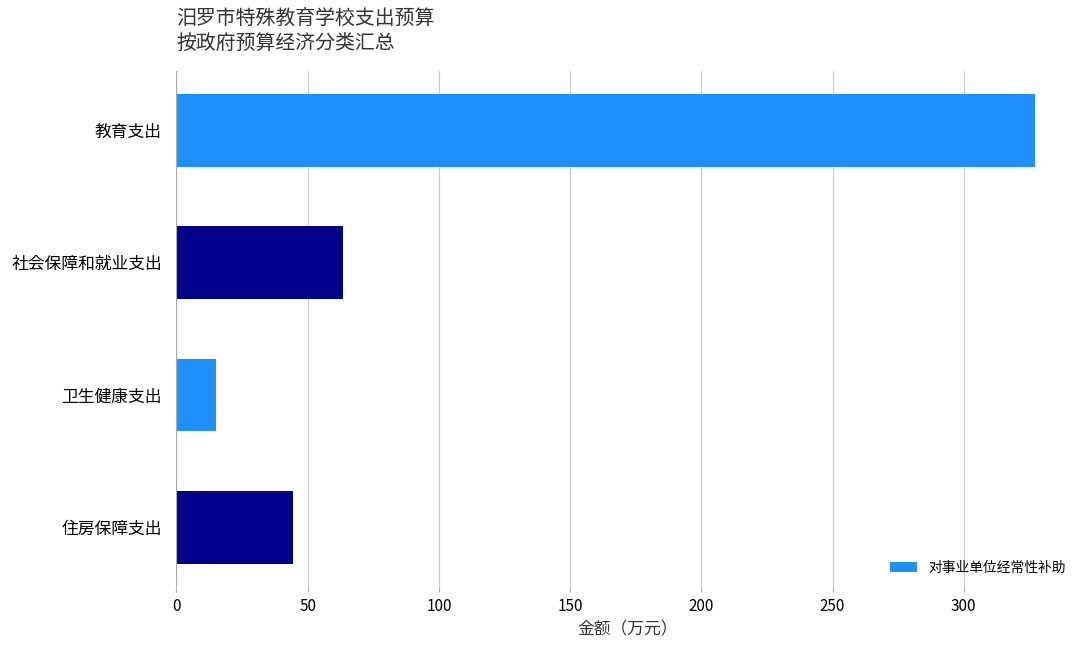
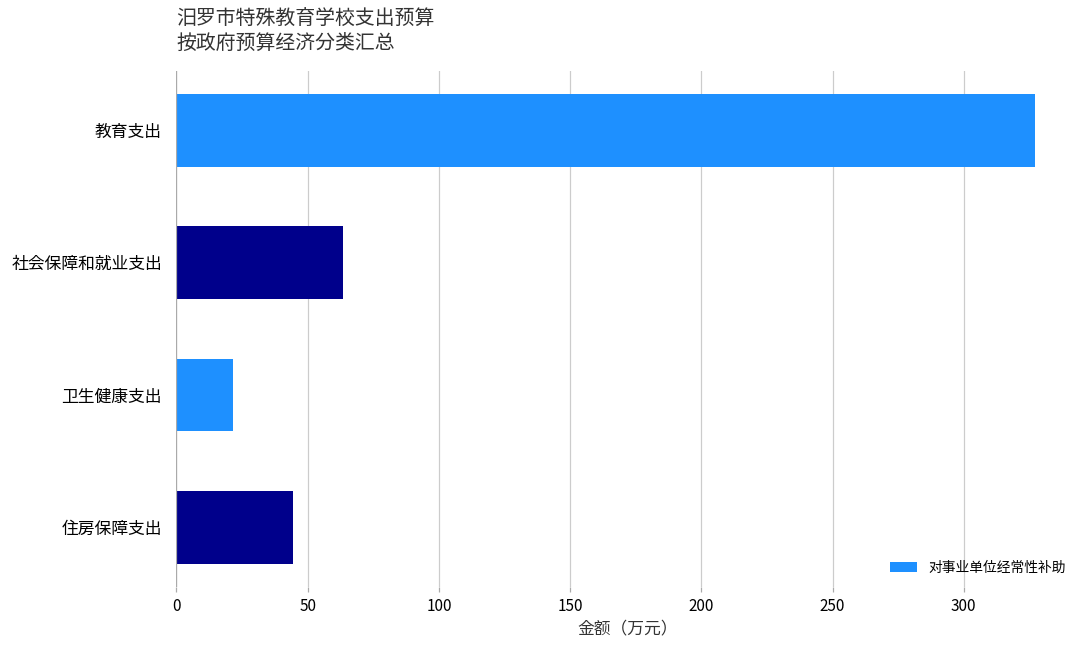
卫生健康支出: 15 -> 22
